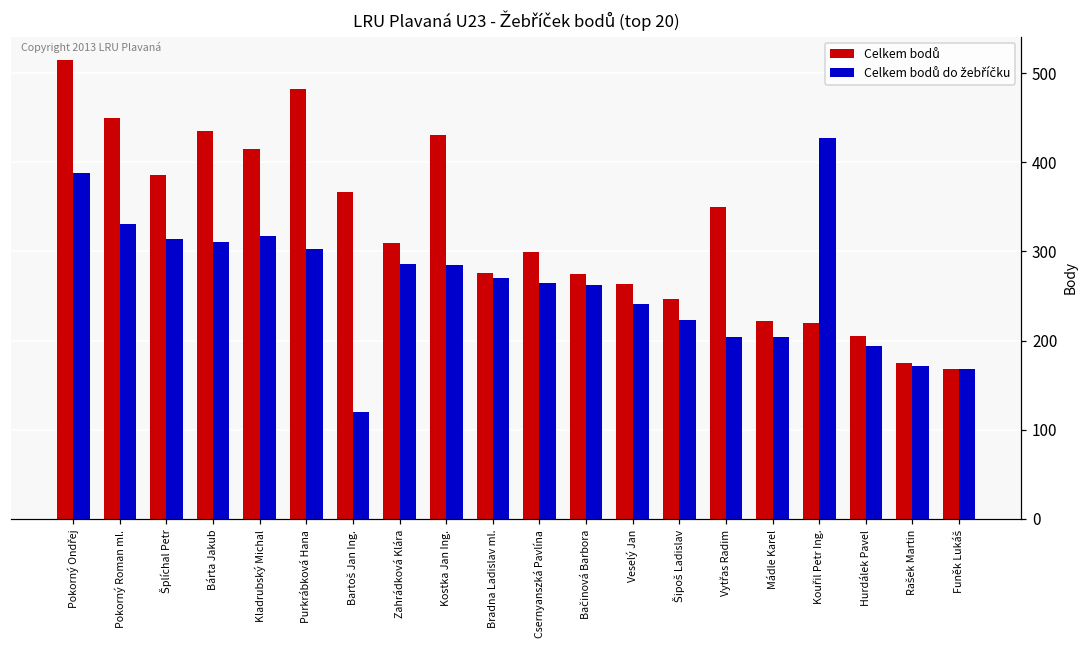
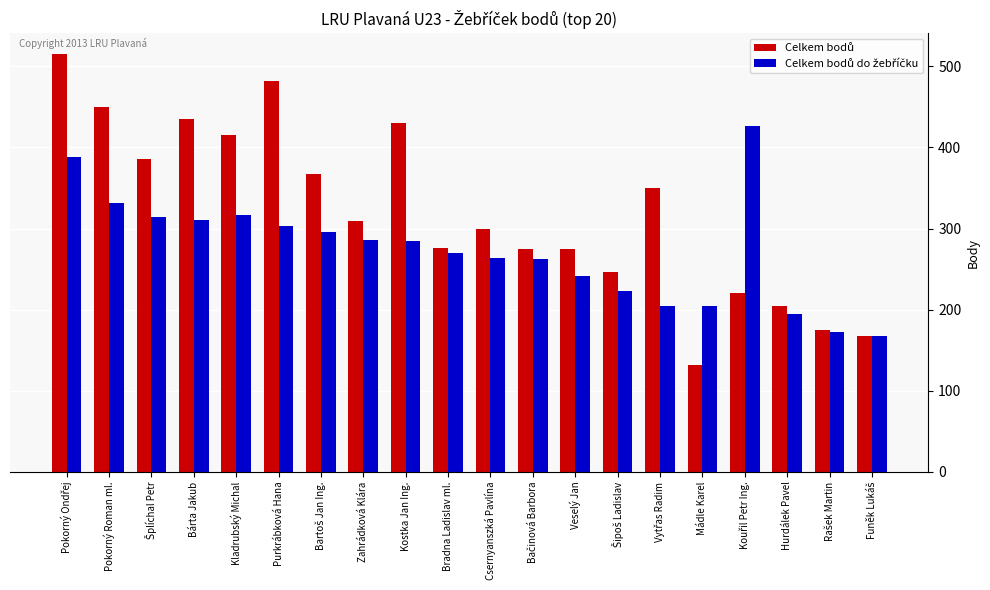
Celkem bodů do žebříčku, Bartoš Jan Ing.: 120 -> 300
Celkem bodů, Veselý Jan: 260 -> 280
Celkem bodů, Mádle Karel: 220 -> 130
